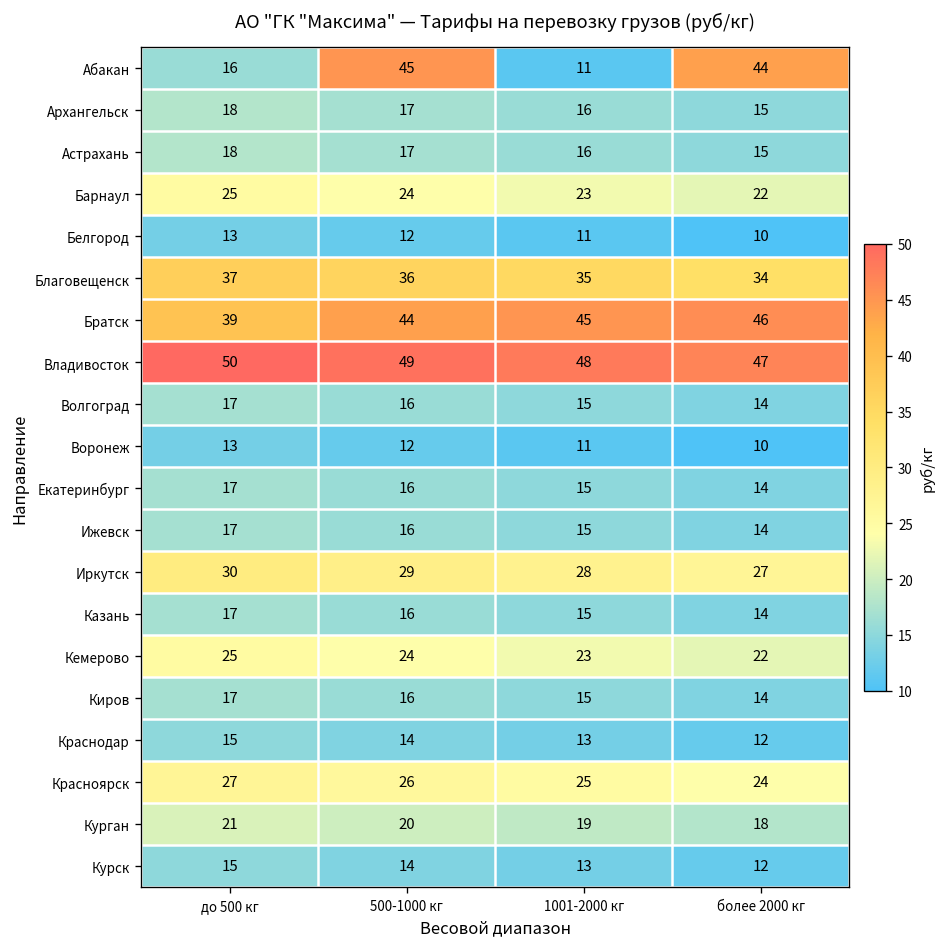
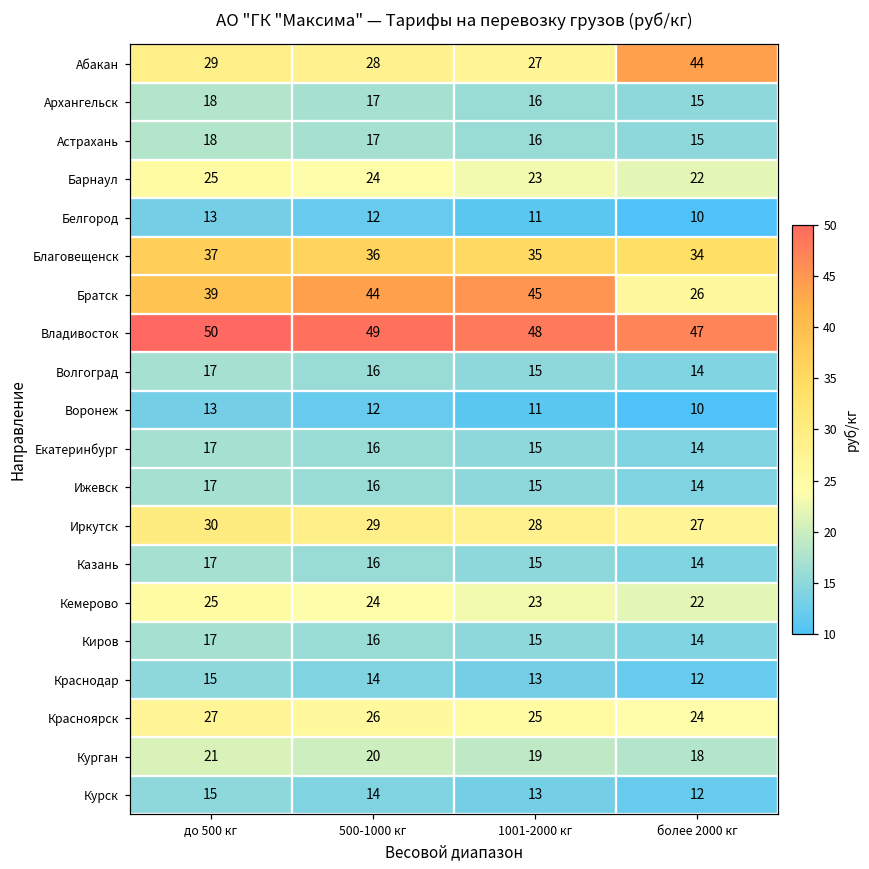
Абакан, до 500 кг: 16 -> 29
Абакан, 500-1000 кг: 45 -> 28
Абакан, 1001-2000 кг: 11 -> 27
Братск, более 2000 кг: 46 -> 26
